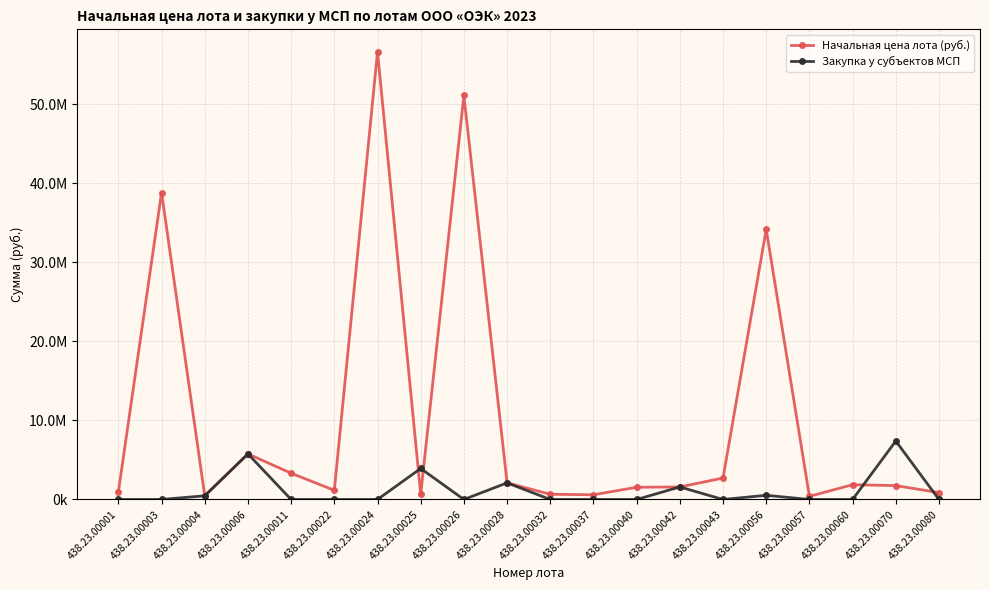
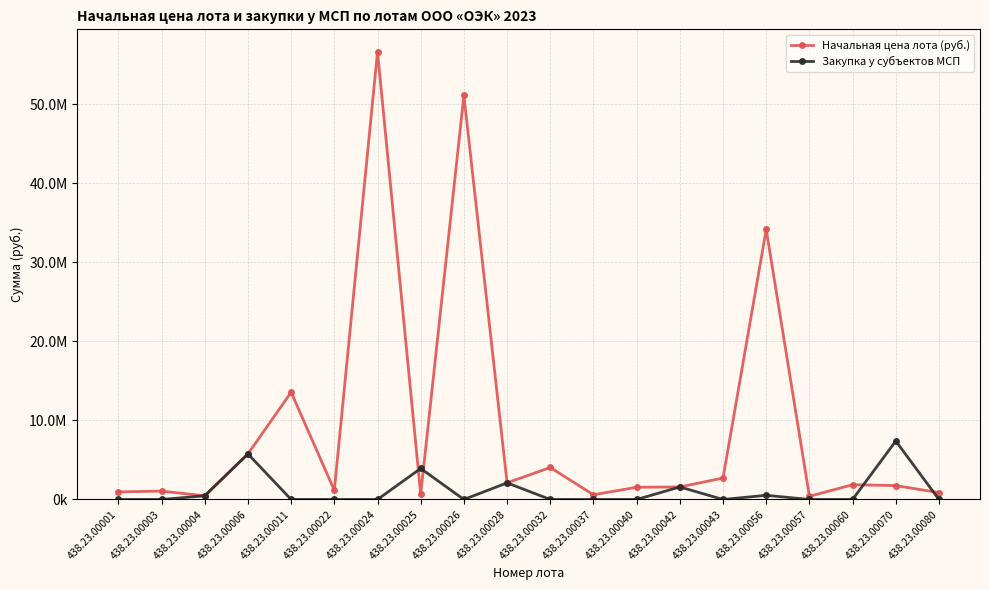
Начальная цена лота (руб.), 438.23.00003: 39000000 -> 1000000
Начальная цена лота (руб.), 438.23.00011: 3000000 -> 14000000
Начальная цена лота (руб.), 438.23.00032: 1000000 -> 4000000
